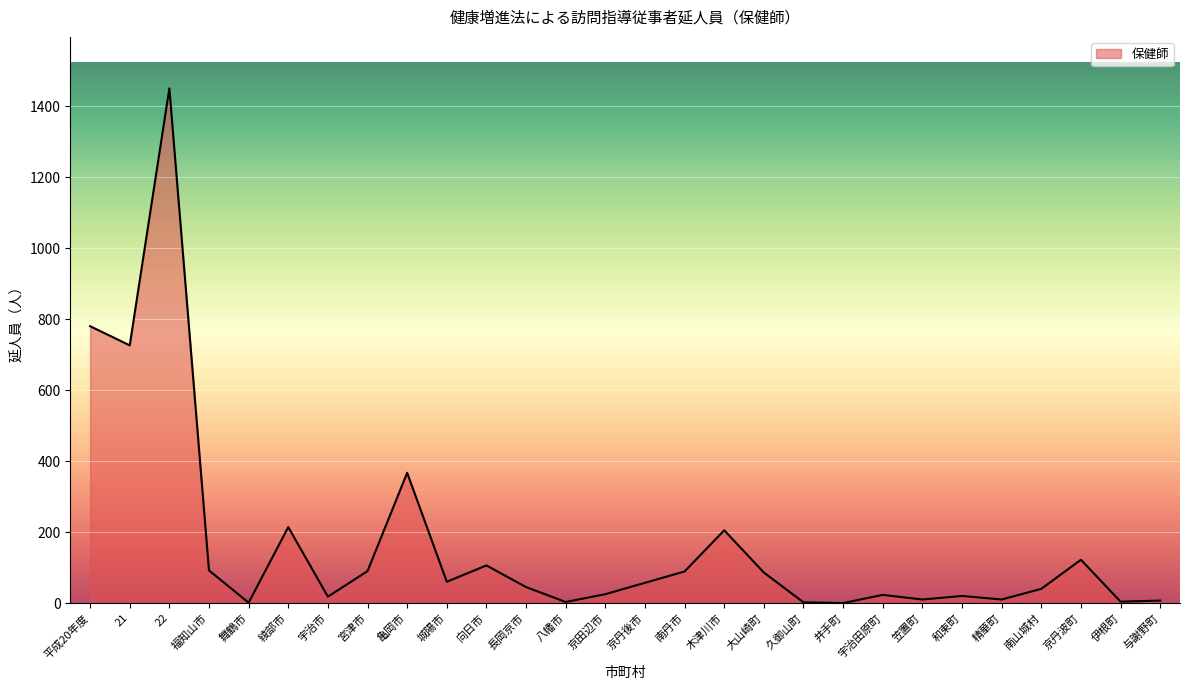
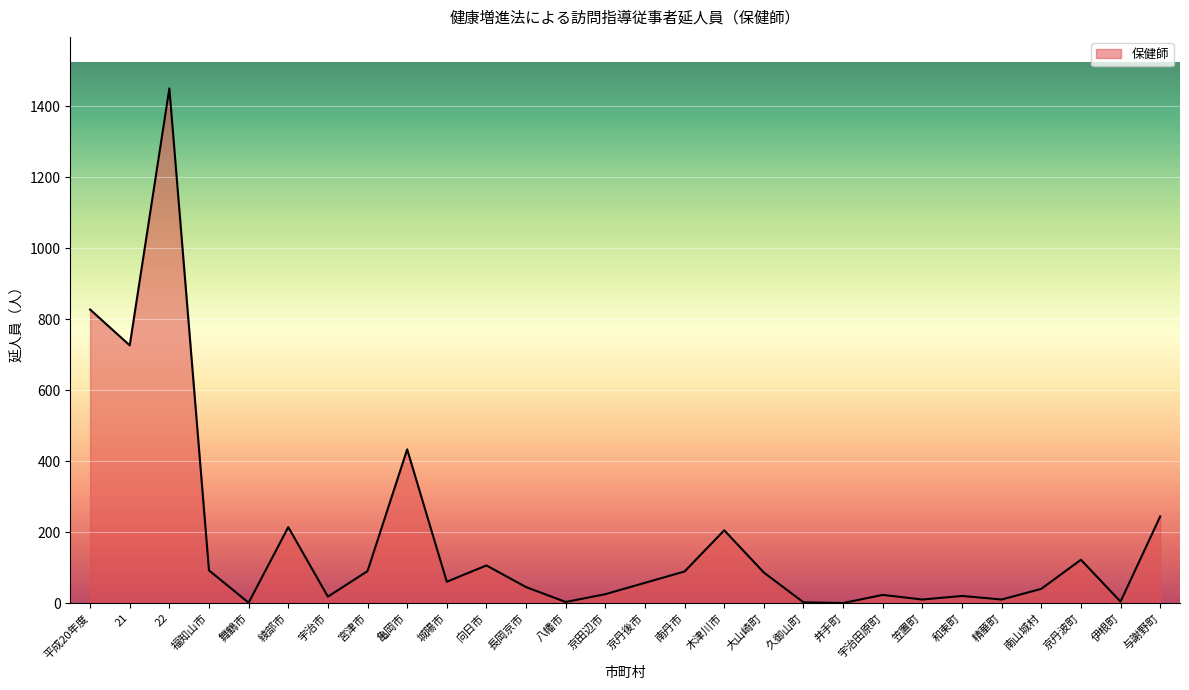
平成20年度: 780 -> 830
亀岡市: 370 -> 430
与謝野町: 10 -> 240
